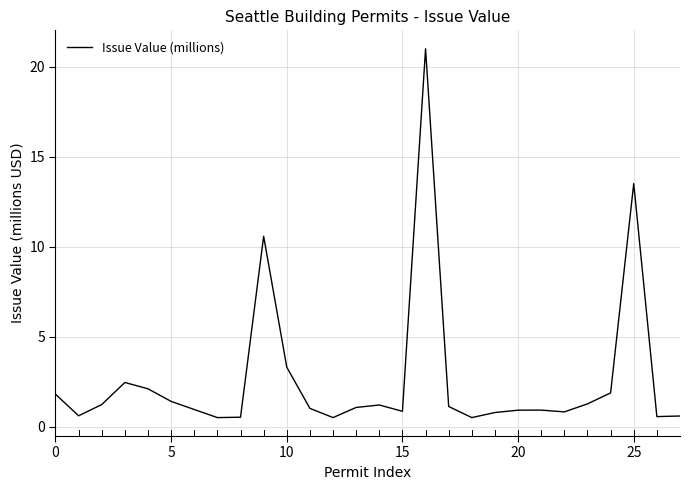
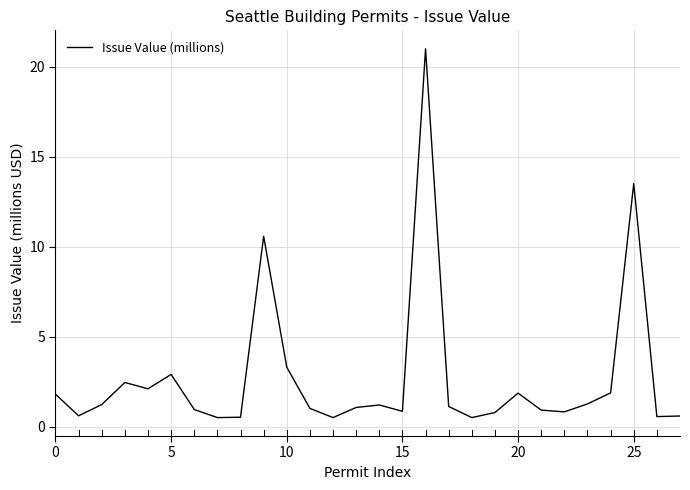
5: 1.4 -> 2.9
20: 0.9 -> 1.9
